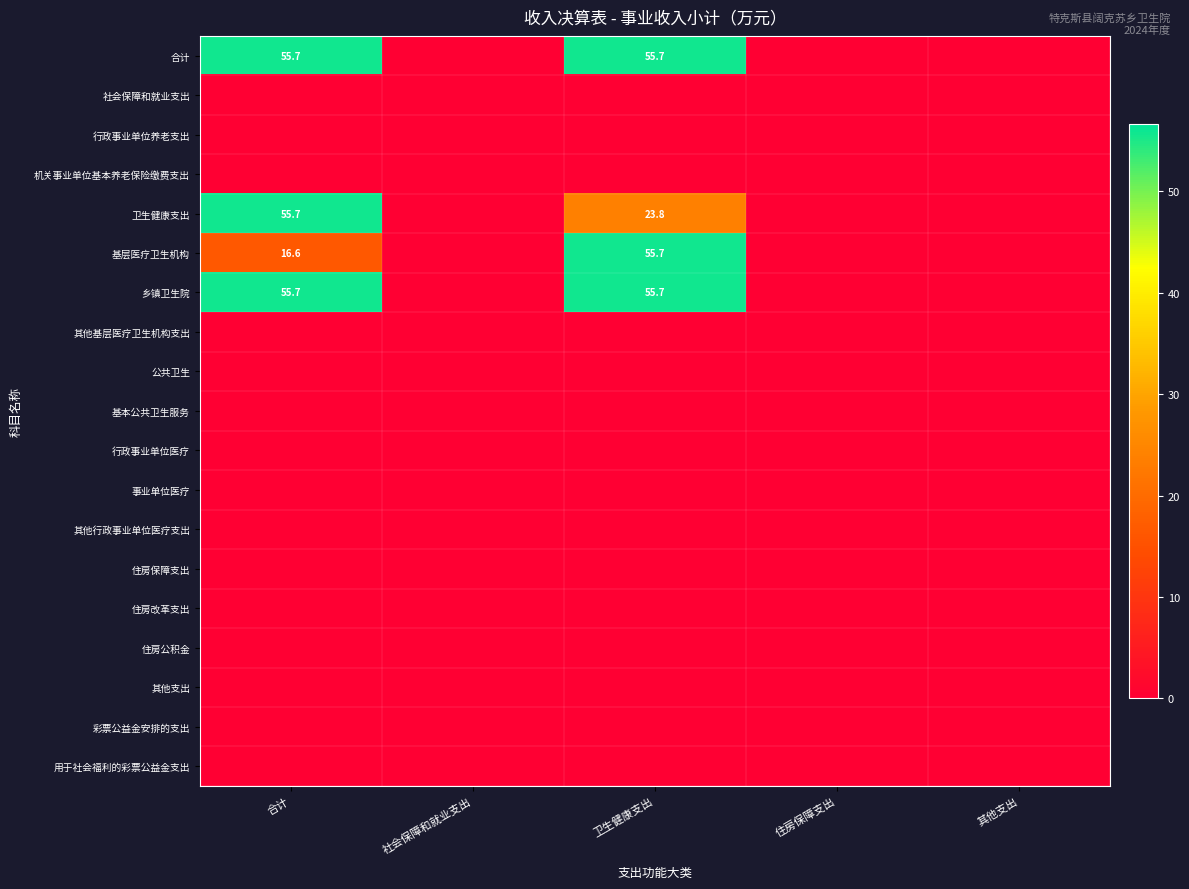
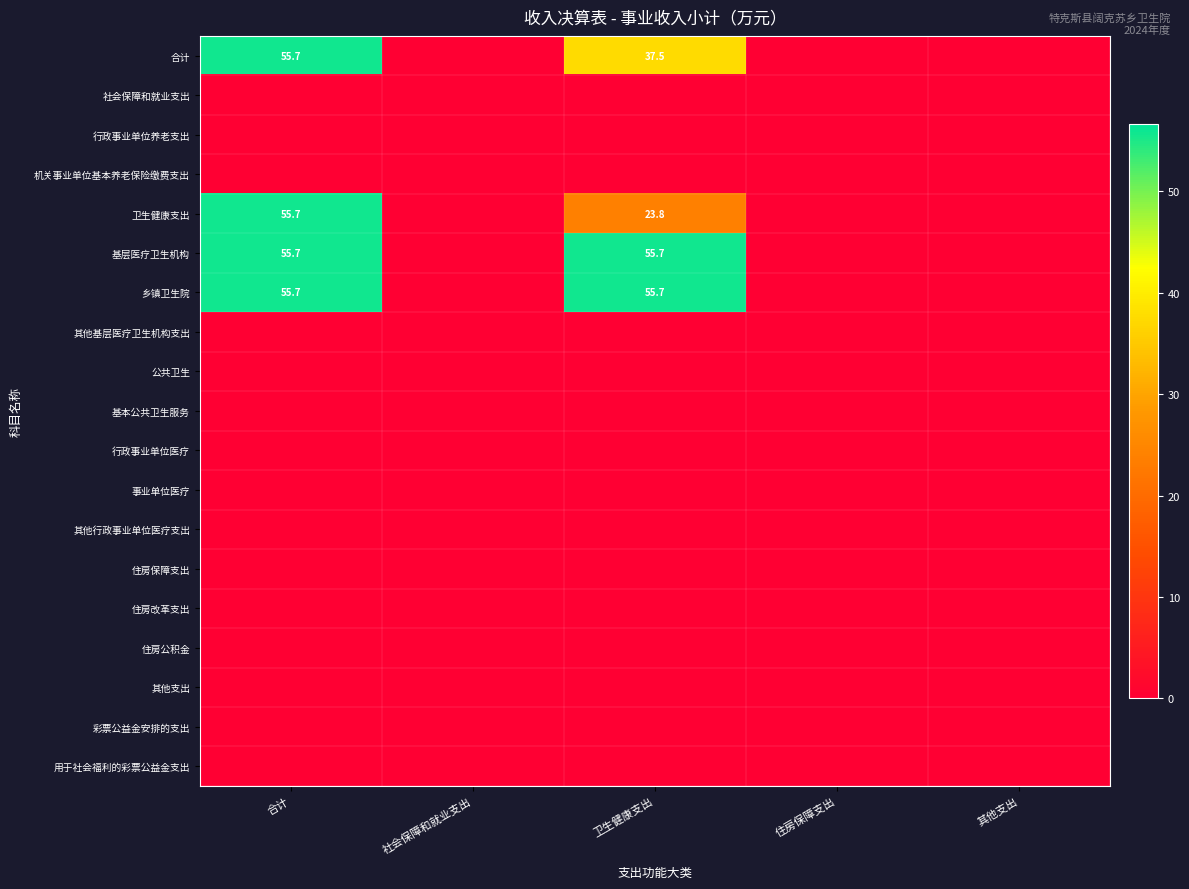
合计, 卫生健康支出: 55.7 -> 37.5
基层医疗卫生机构, 合计: 16.6 -> 55.7
